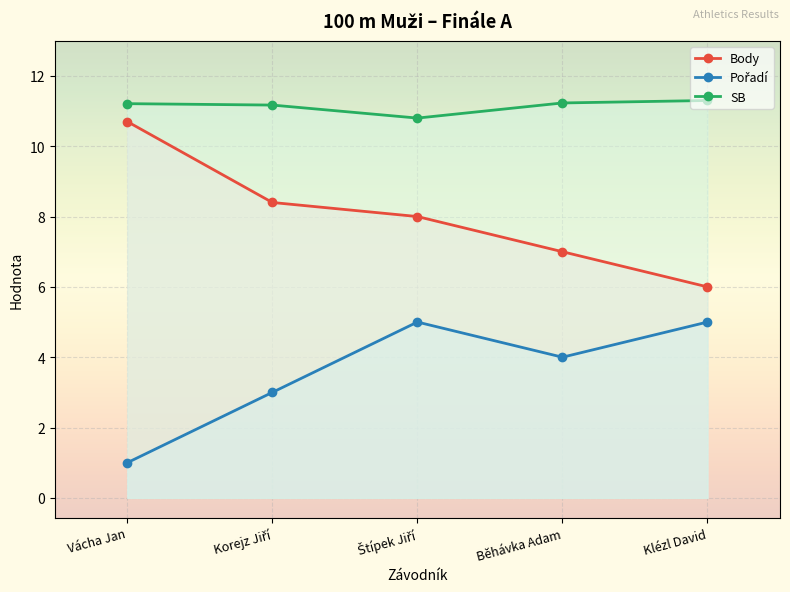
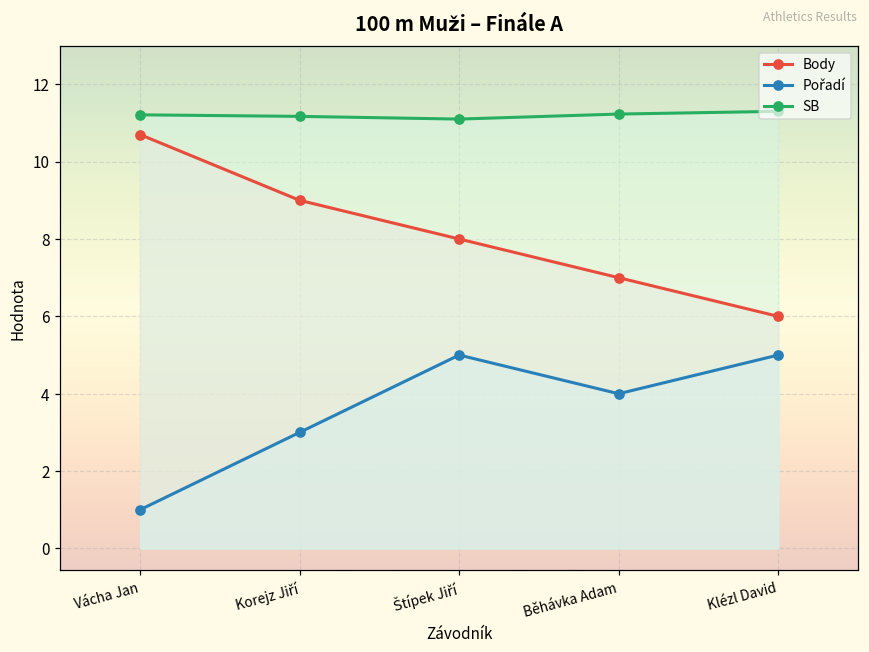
Body, Korejz Jiří: 8.4 -> 9.0
SB, Štípek Jiří: 10.8 -> 11.1
